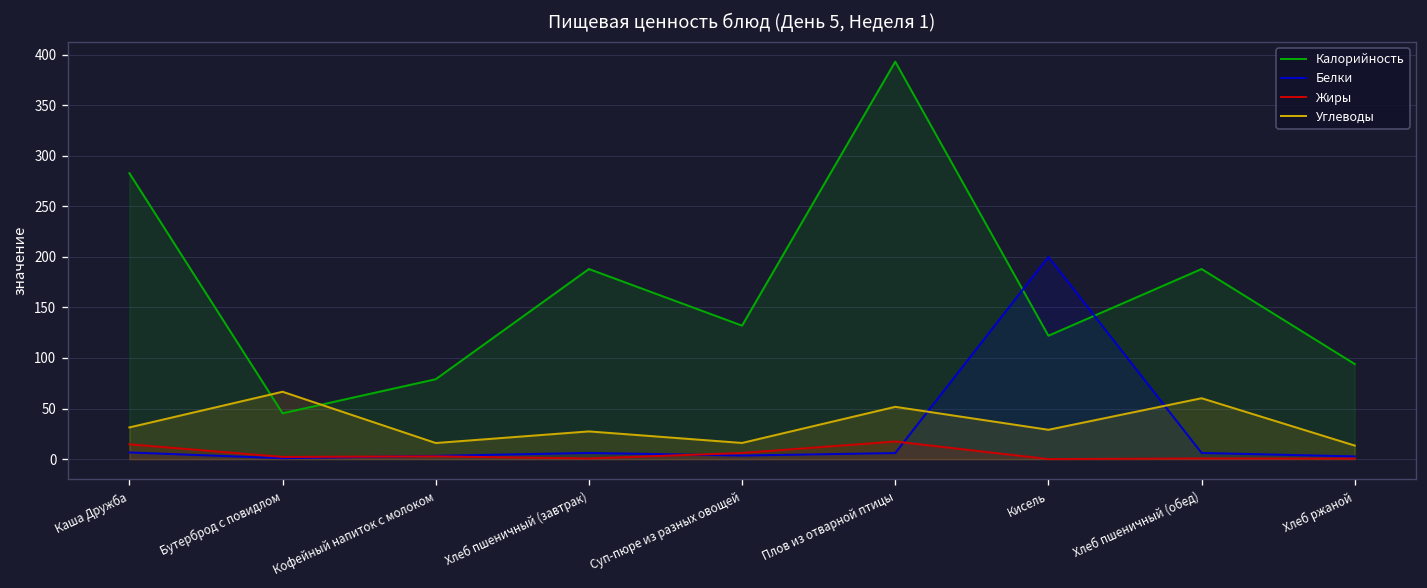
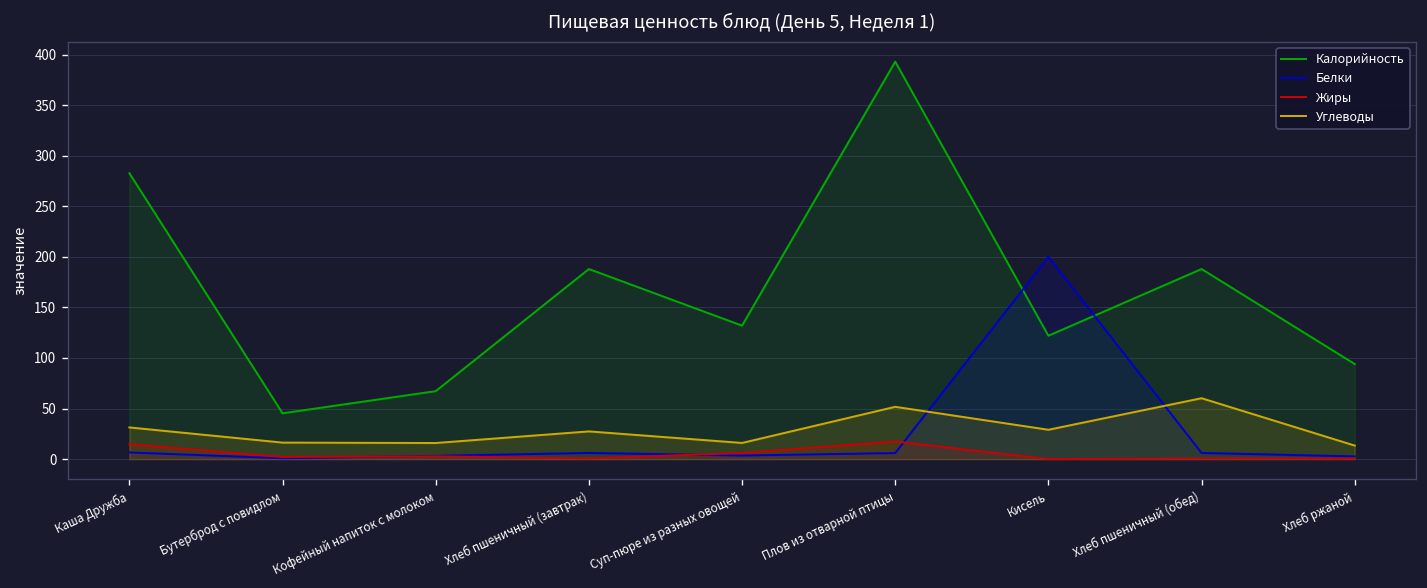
Углеводы, Бутерброд с повидлом: 70 -> 20
Калорийность, Кофейный напиток с молоком: 80 -> 70
